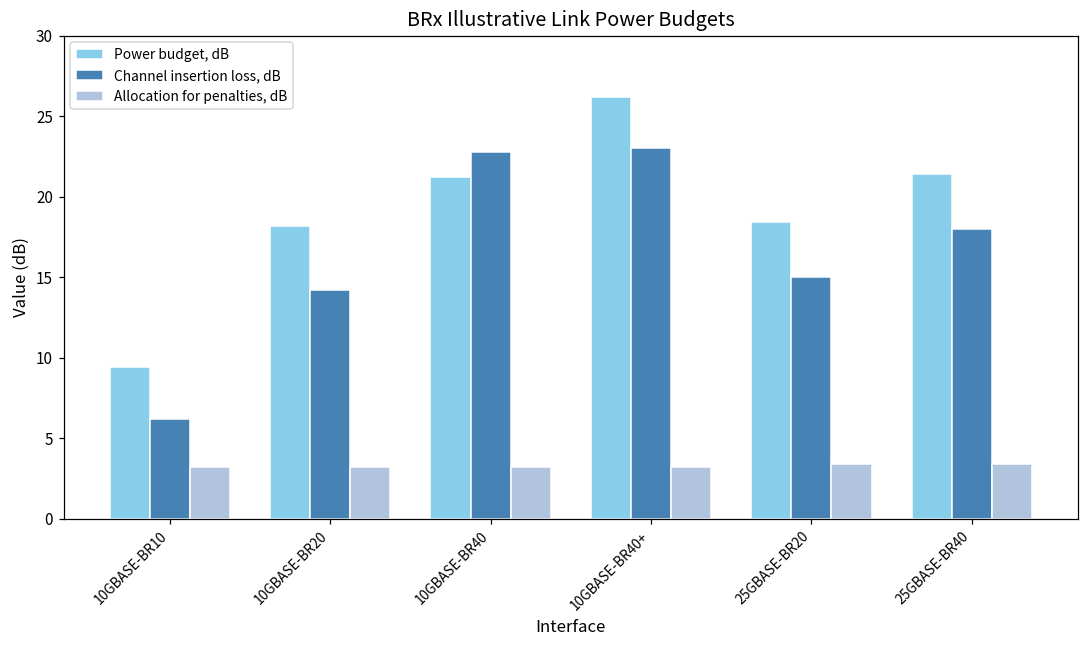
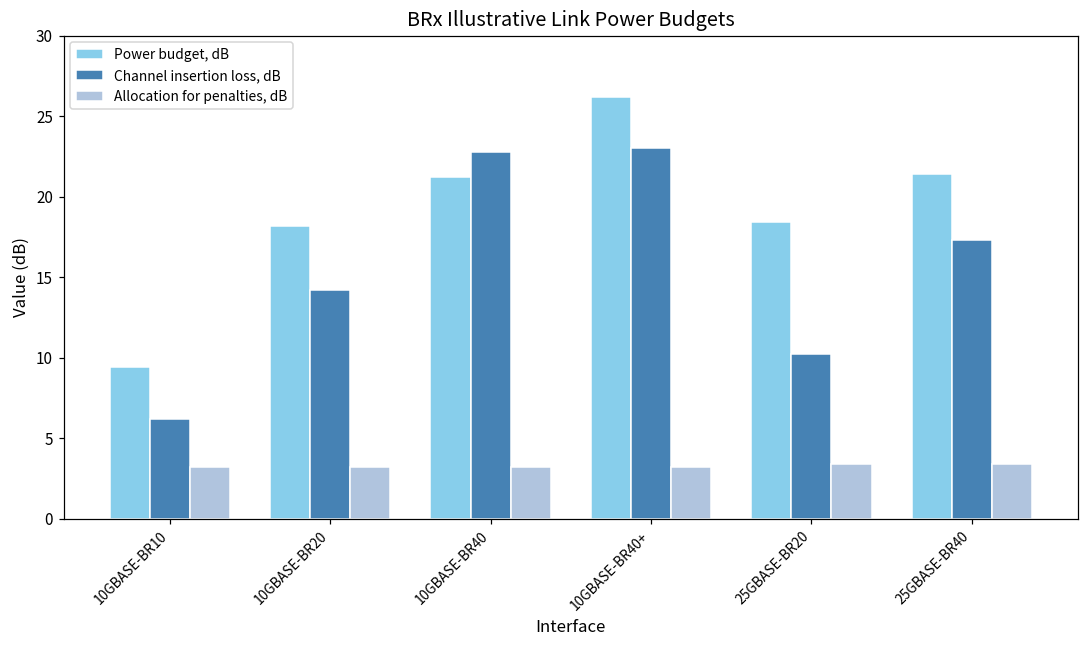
Channel insertion loss, dB, 25GBASE-BR20: 15.0 -> 10.2
Channel insertion loss, dB, 25GBASE-BR40: 18.0 -> 17.3
